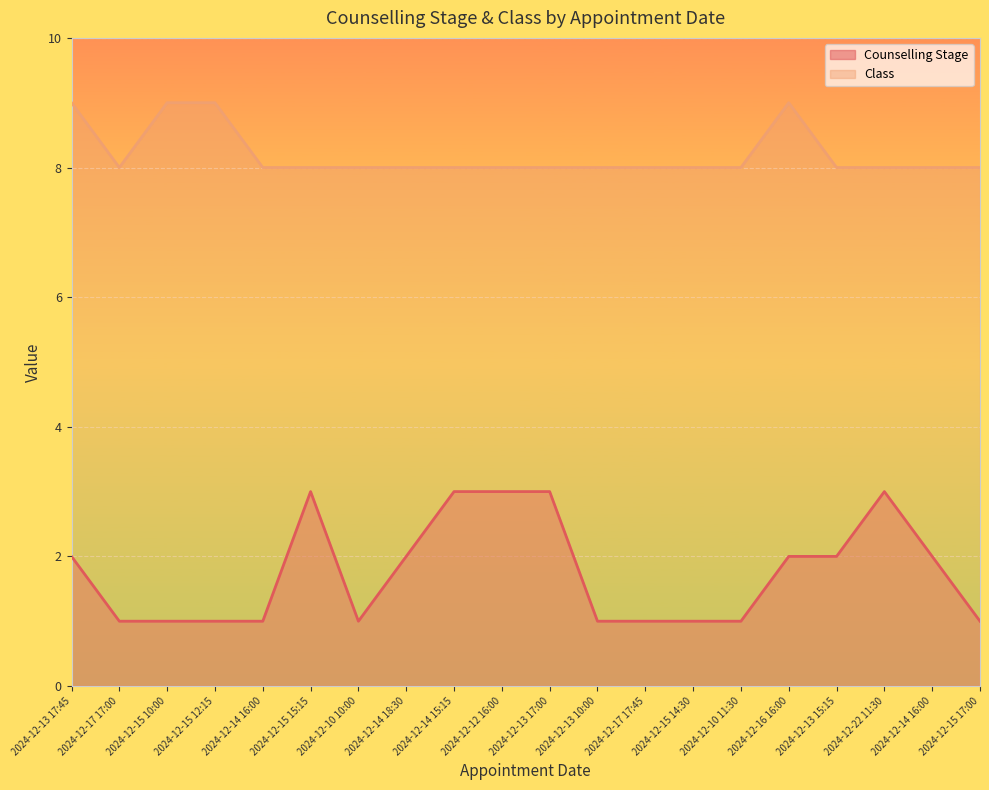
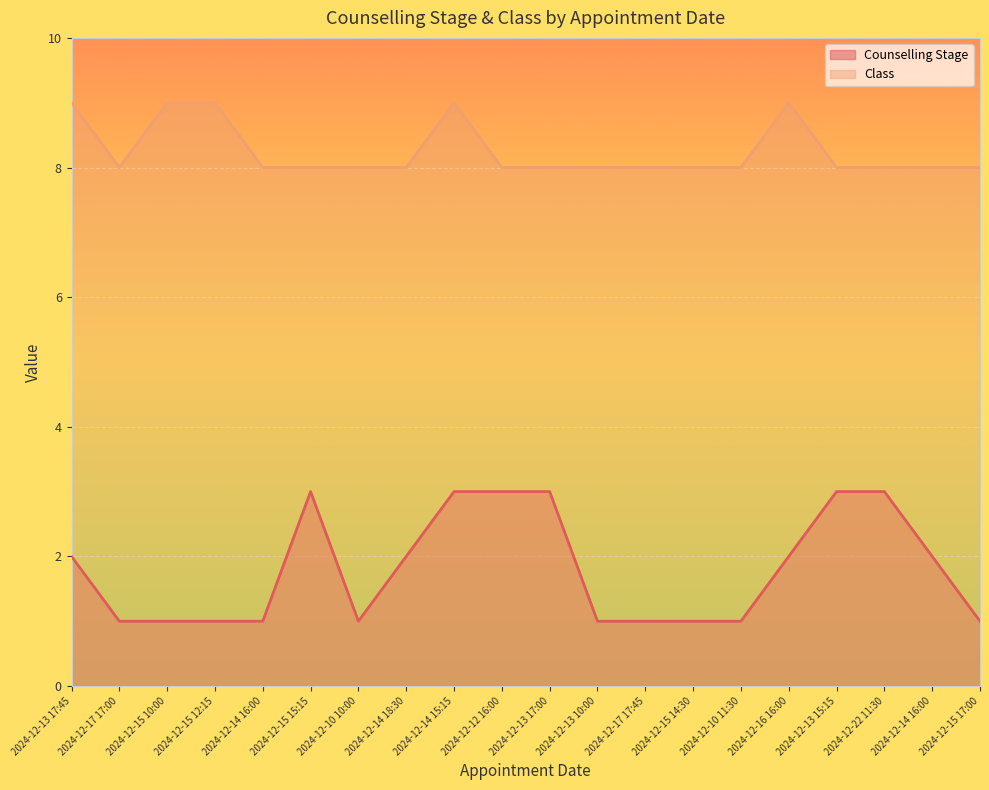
Class, 2024-12-14 15:15: 8 -> 9
Counselling Stage, 2024-12-13 15:15: 2 -> 3
